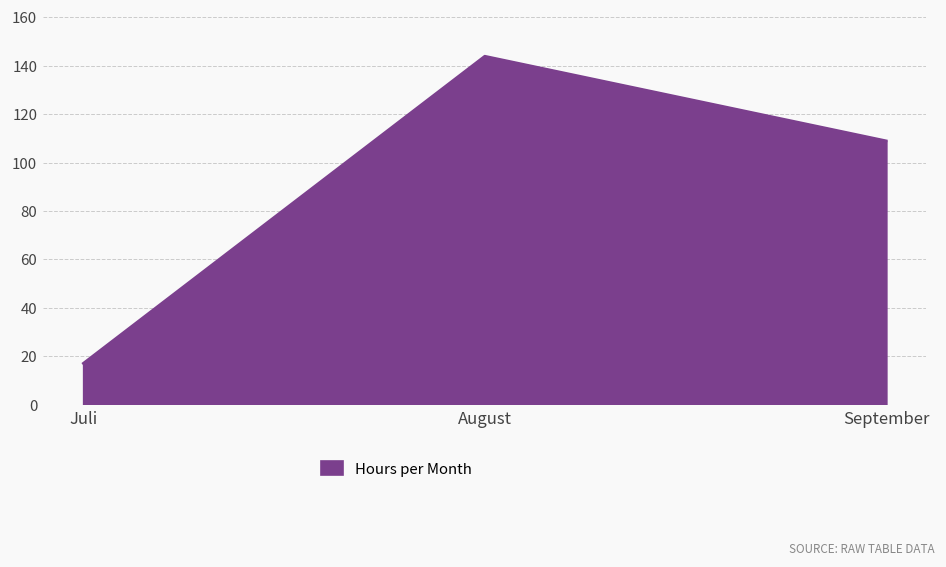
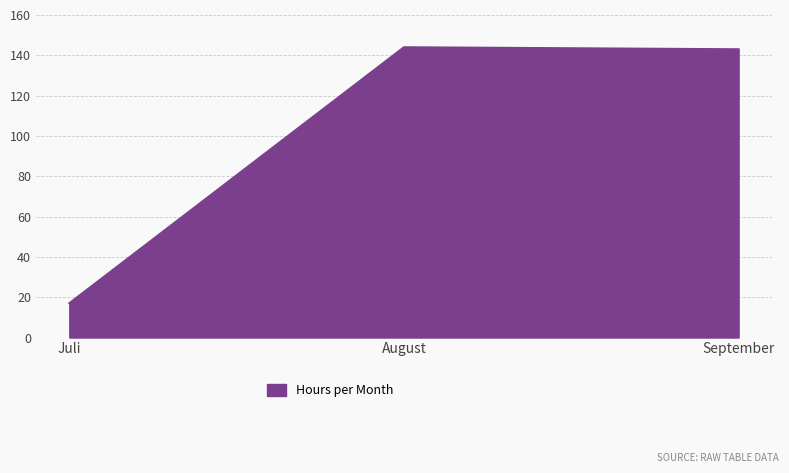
September: 109 -> 143
